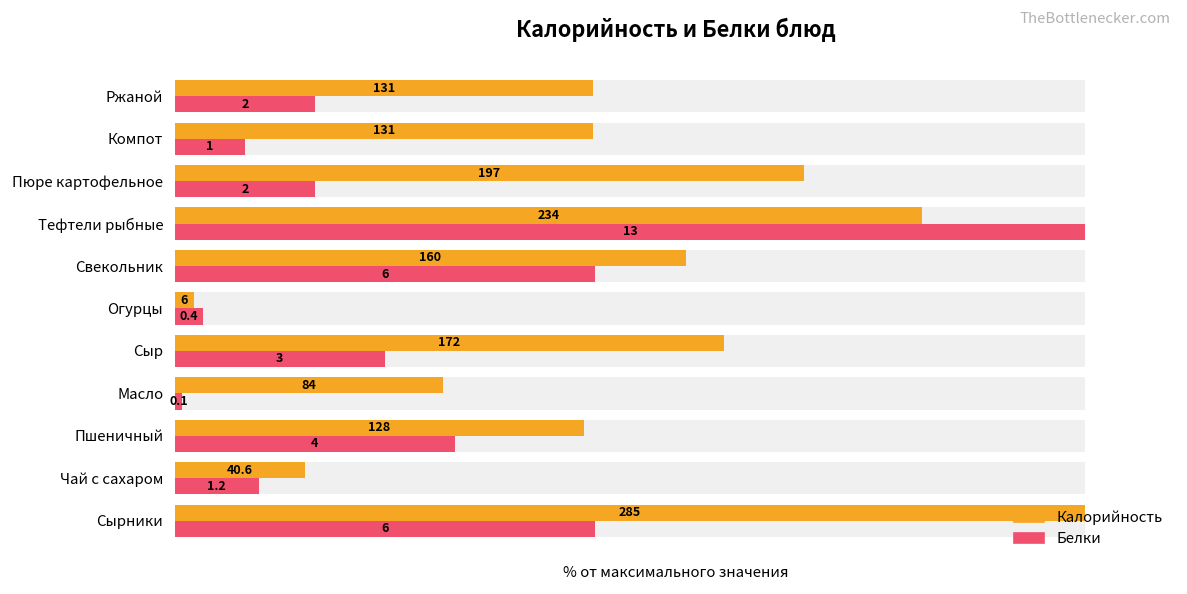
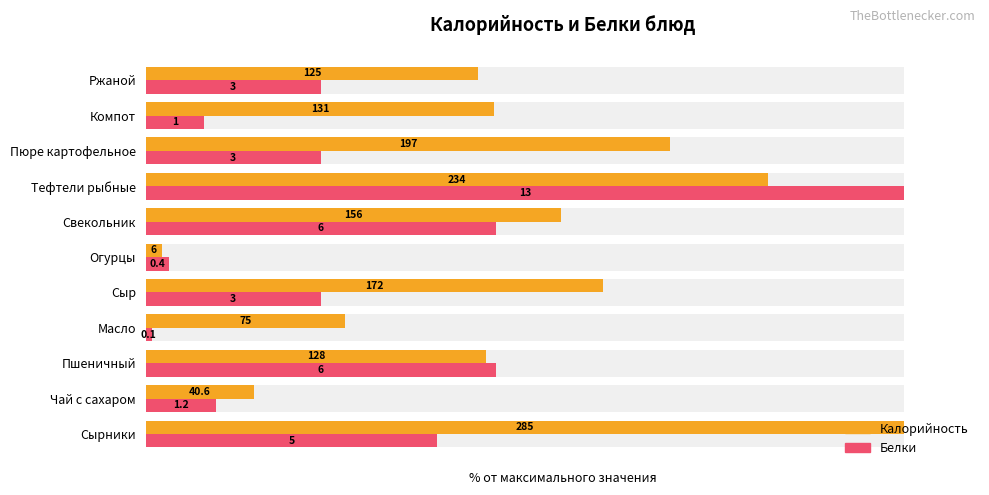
Калорийность, Ржаной: 131 -> 125
Белки, Ржаной: 2 -> 3
Белки, Пюре картофельное: 2 -> 3
Калорийность, Свекольник: 160 -> 156
Калорийность, Масло: 84 -> 75
Белки, Пшеничный: 4 -> 6
Белки, Сырники: 6 -> 5
